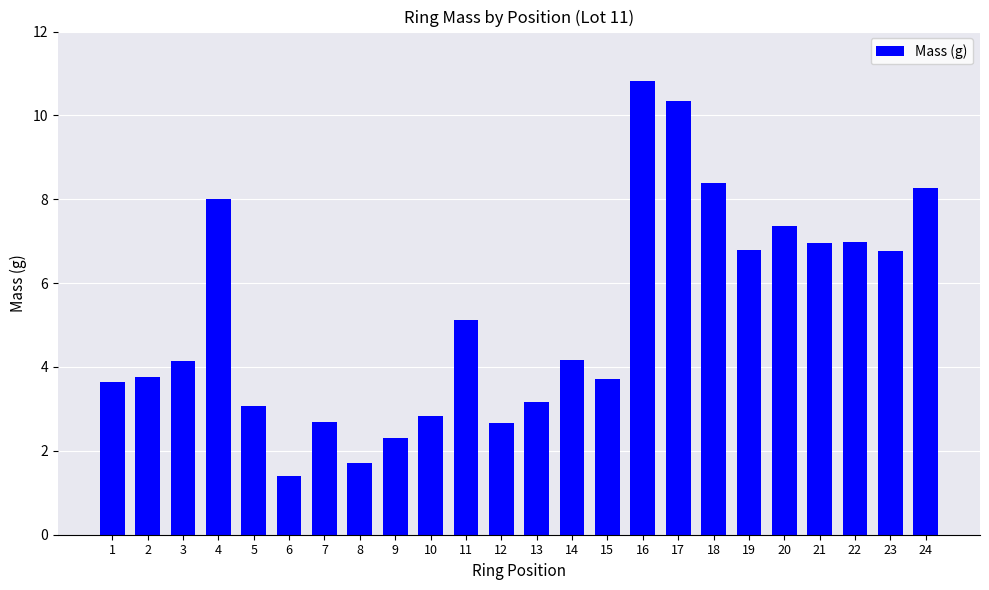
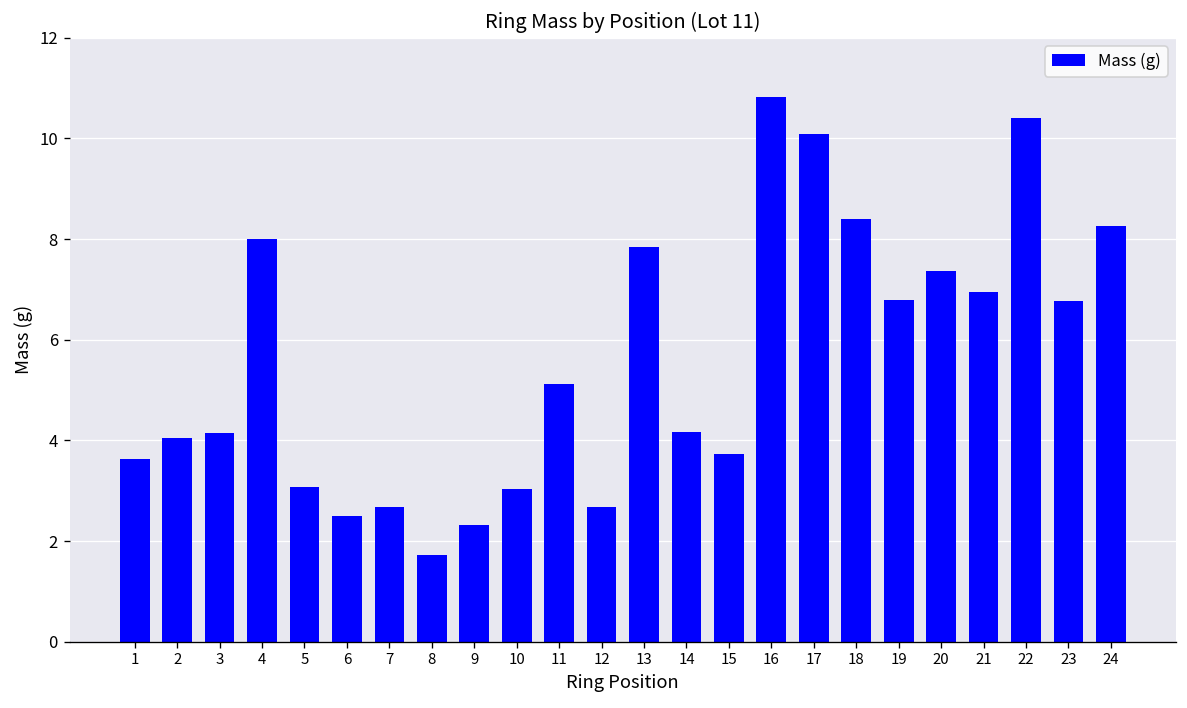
2: 3.8 -> 4.0
6: 1.4 -> 2.5
10: 2.8 -> 3.0
13: 3.2 -> 7.8
17: 10.3 -> 10.1
22: 7.0 -> 10.4
